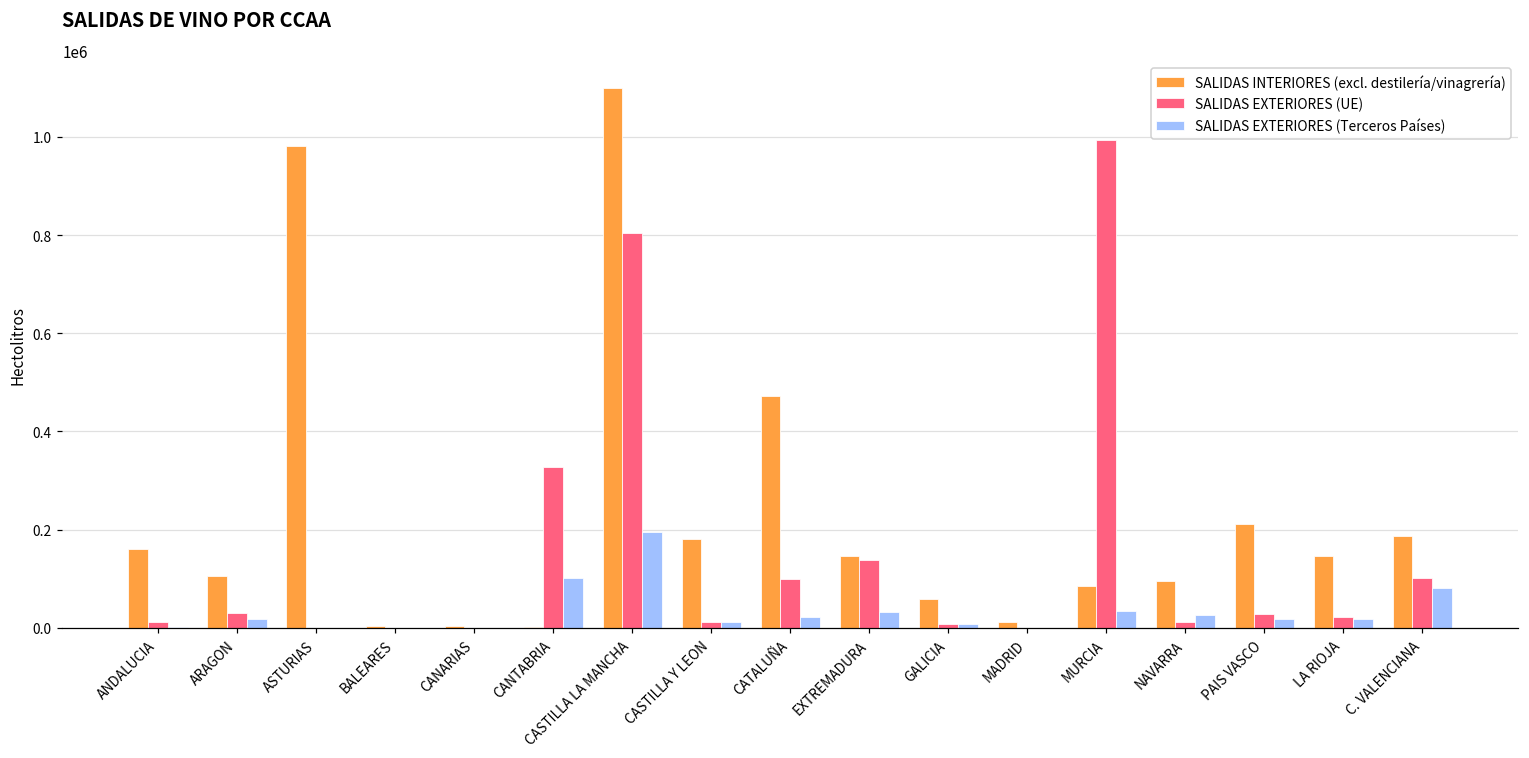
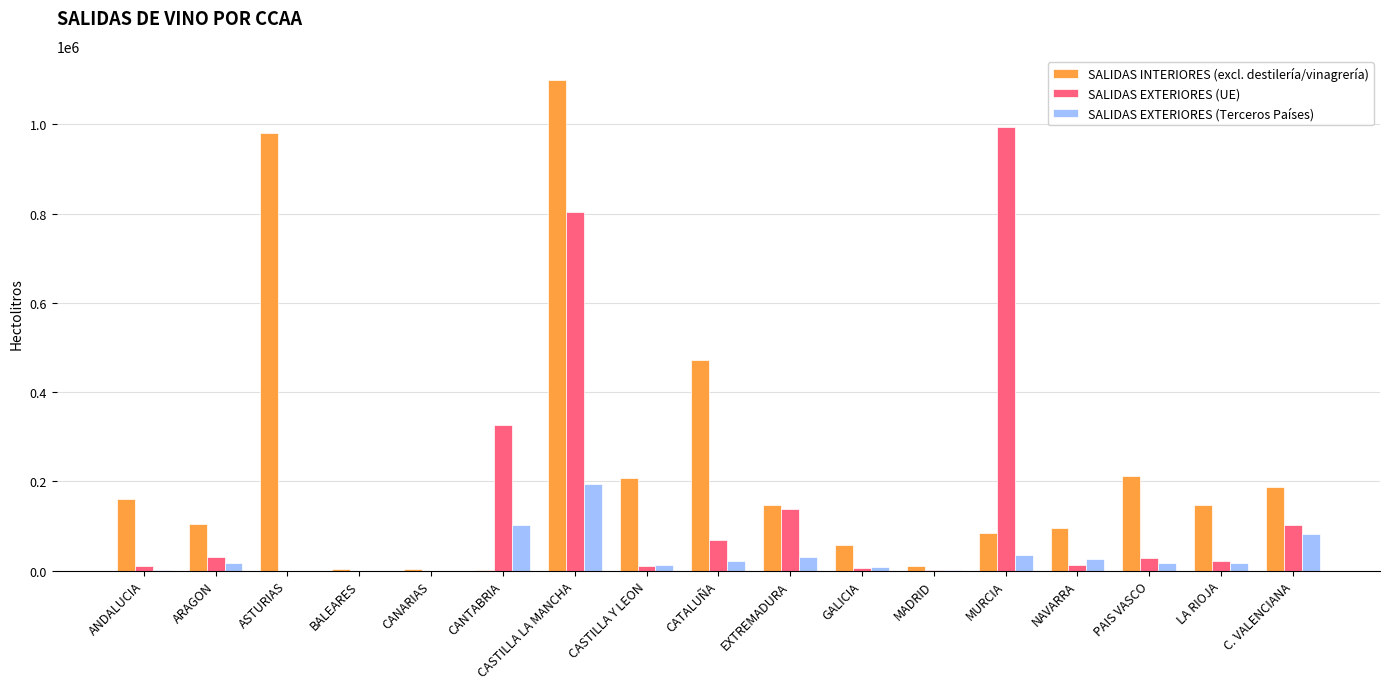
SALIDAS INTERIORES (excl. destilería/vinagrería), CASTILLA Y LEON: 180000 -> 210000
SALIDAS EXTERIORES (UE), CATALUÑA: 100000 -> 70000
